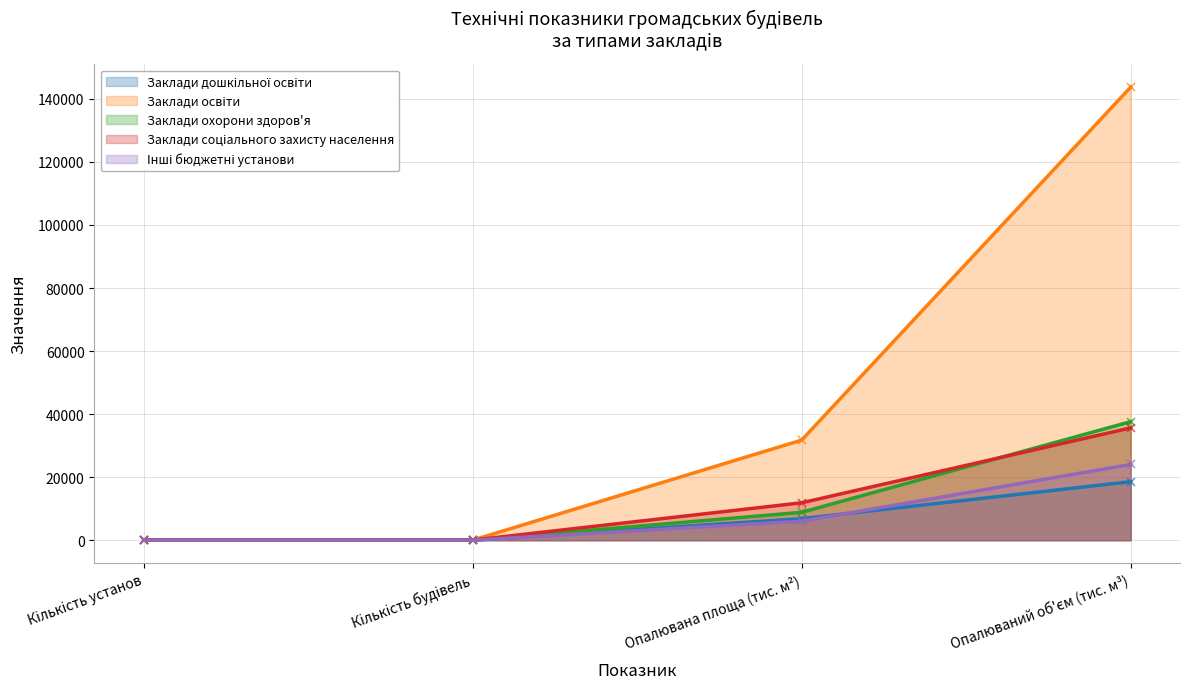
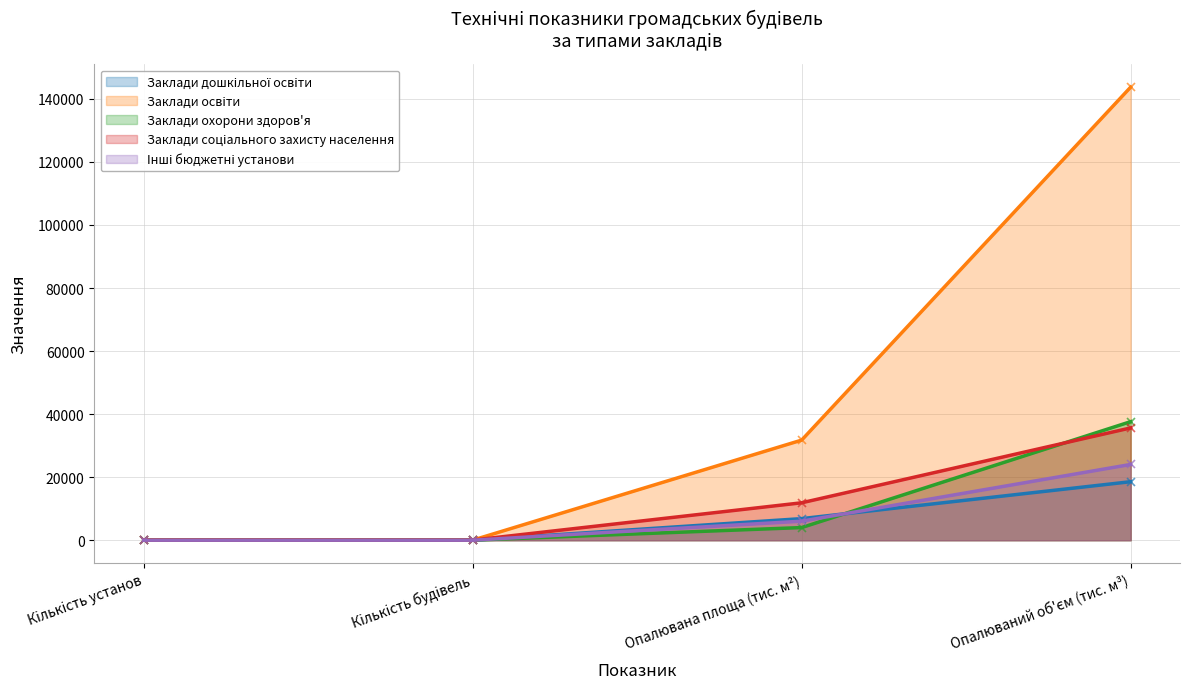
Заклади охорони здоров'я, Опалювана площа (тис. м²): 9000 -> 4000
